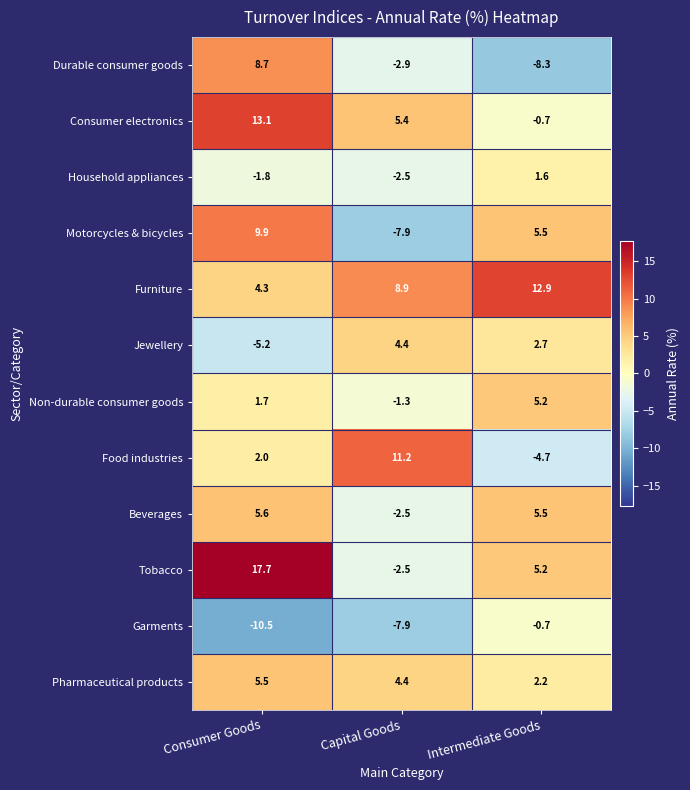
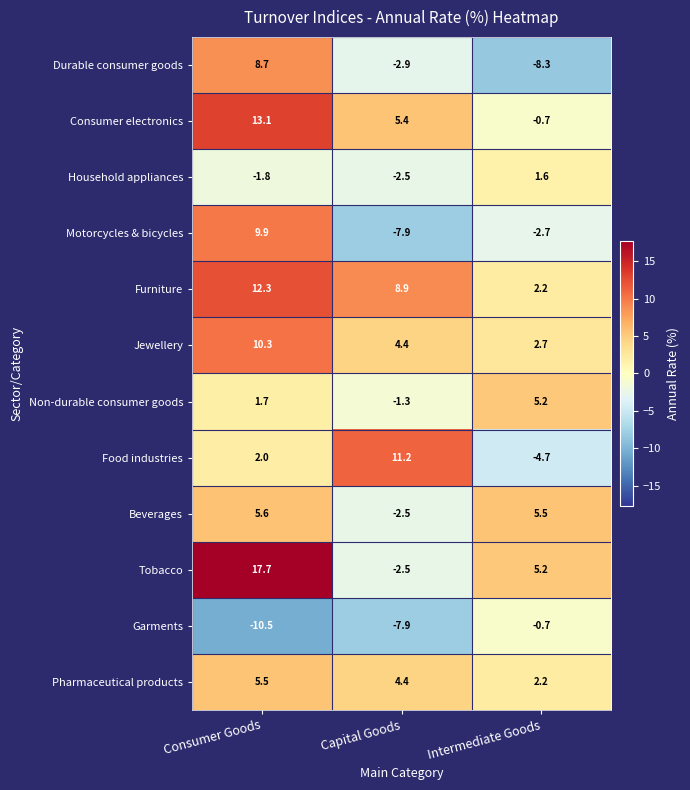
Motorcycles & bicycles, Intermediate Goods: 5.5 -> -2.7
Furniture, Consumer Goods: 4.3 -> 12.3
Furniture, Intermediate Goods: 12.9 -> 2.2
Jewellery, Consumer Goods: -5.2 -> 10.3
